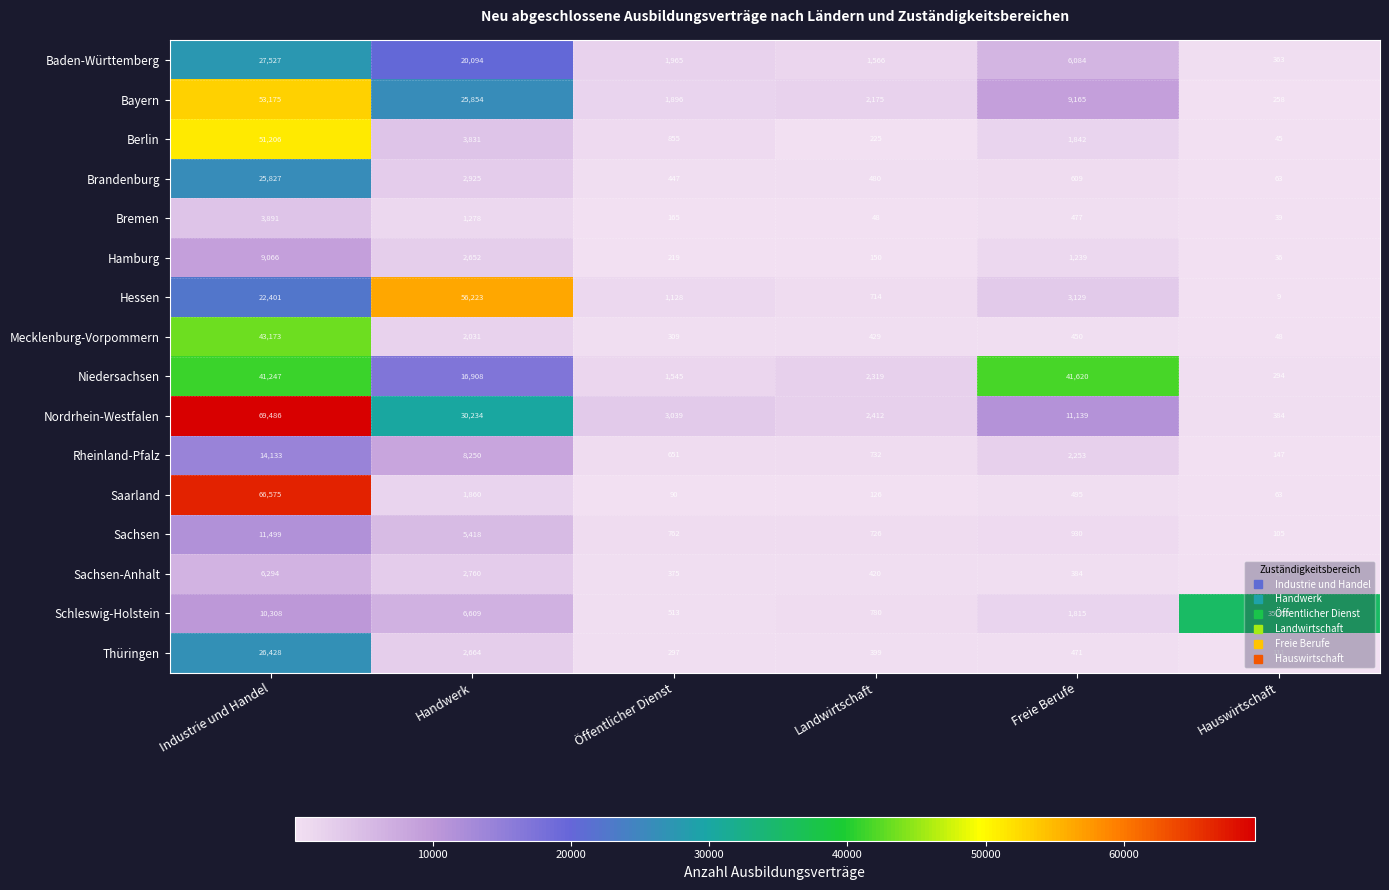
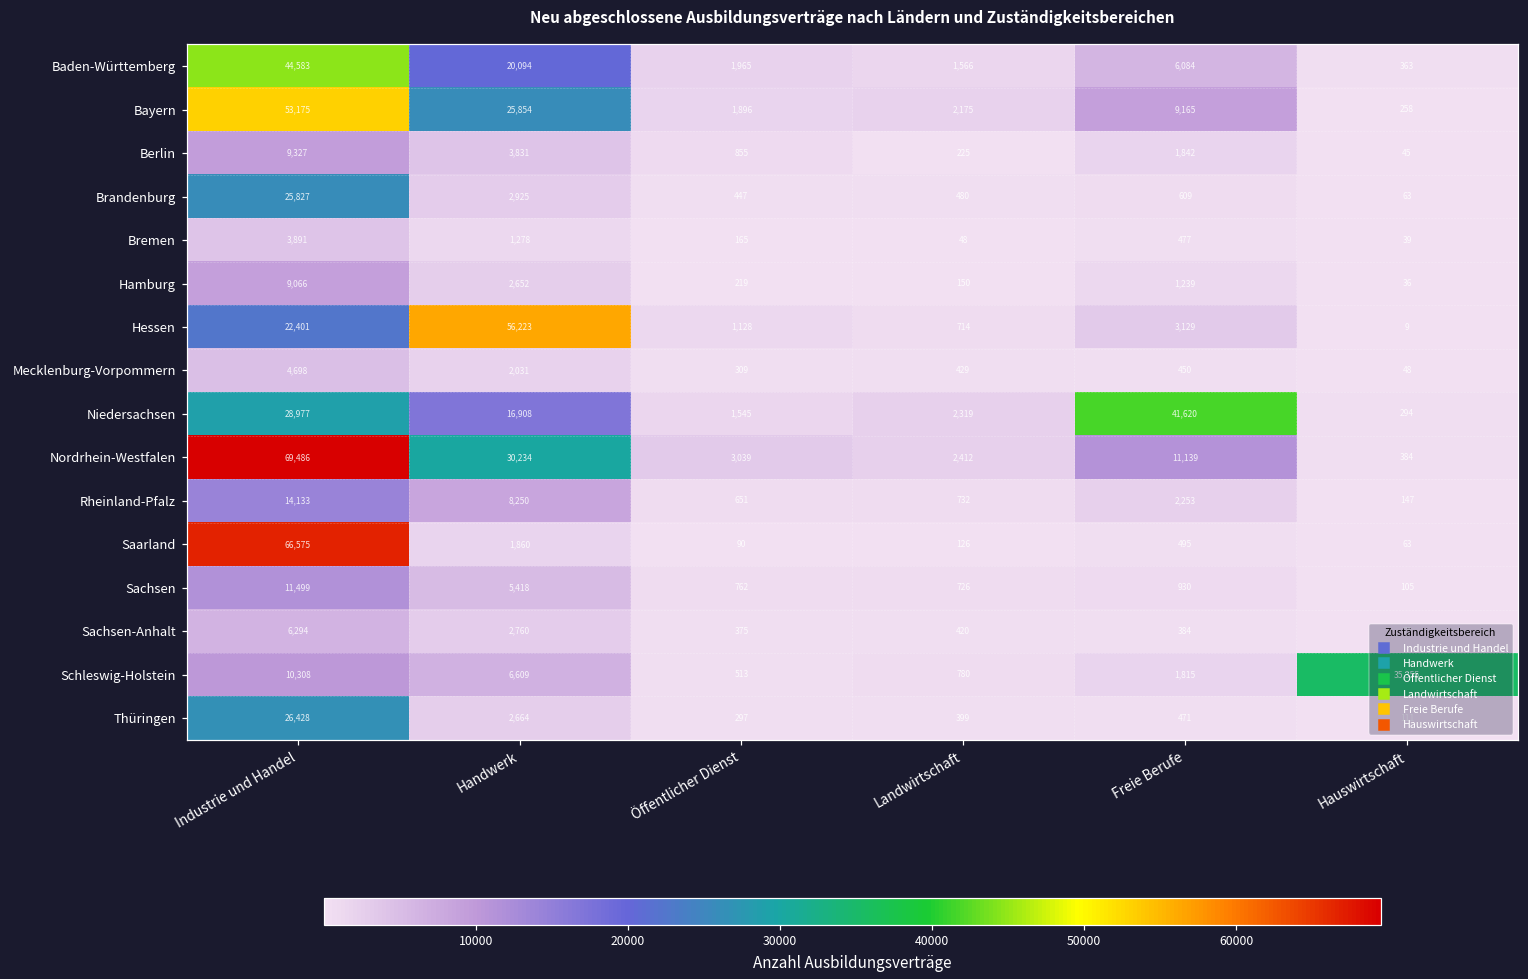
Baden-Württemberg, Industrie und Handel: 27,527 -> 44,583
Berlin, Industrie und Handel: 51,206 -> 9,327
Mecklenburg-Vorpommern, Industrie und Handel: 43,173 -> 4,698
Niedersachsen, Industrie und Handel: 41,247 -> 28,977
